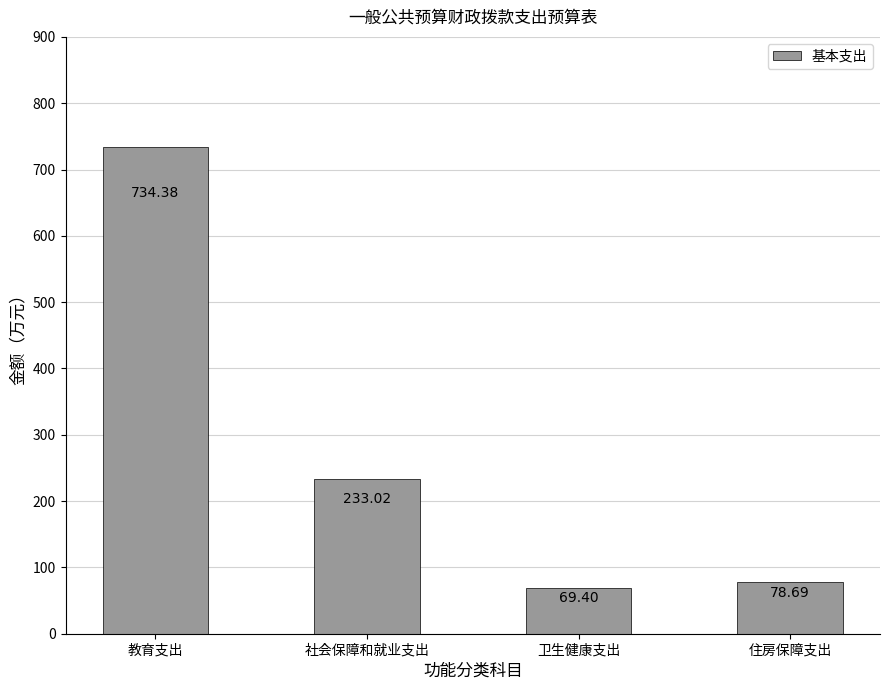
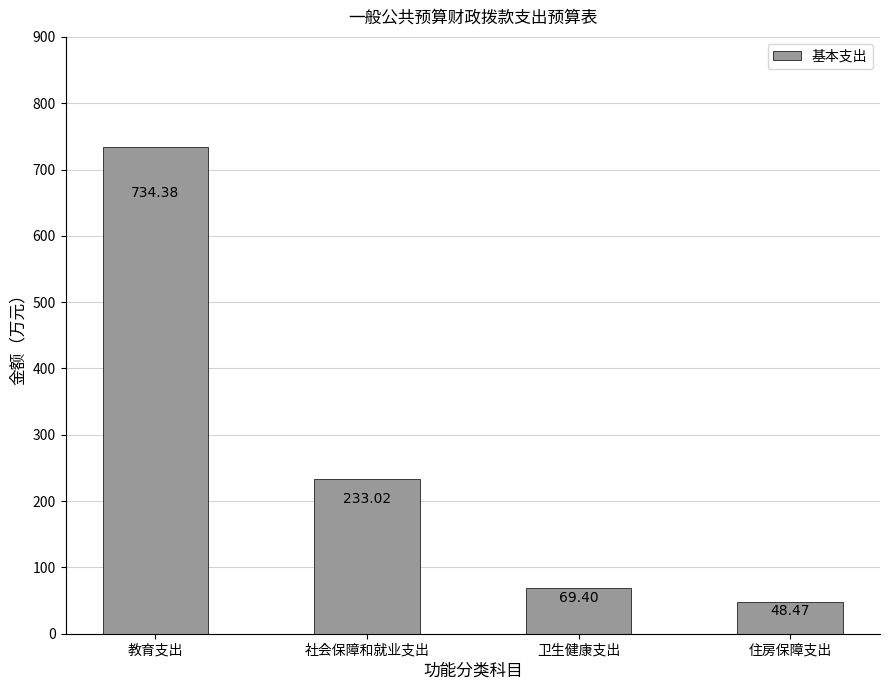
住房保障支出: 78.69 -> 48.47
